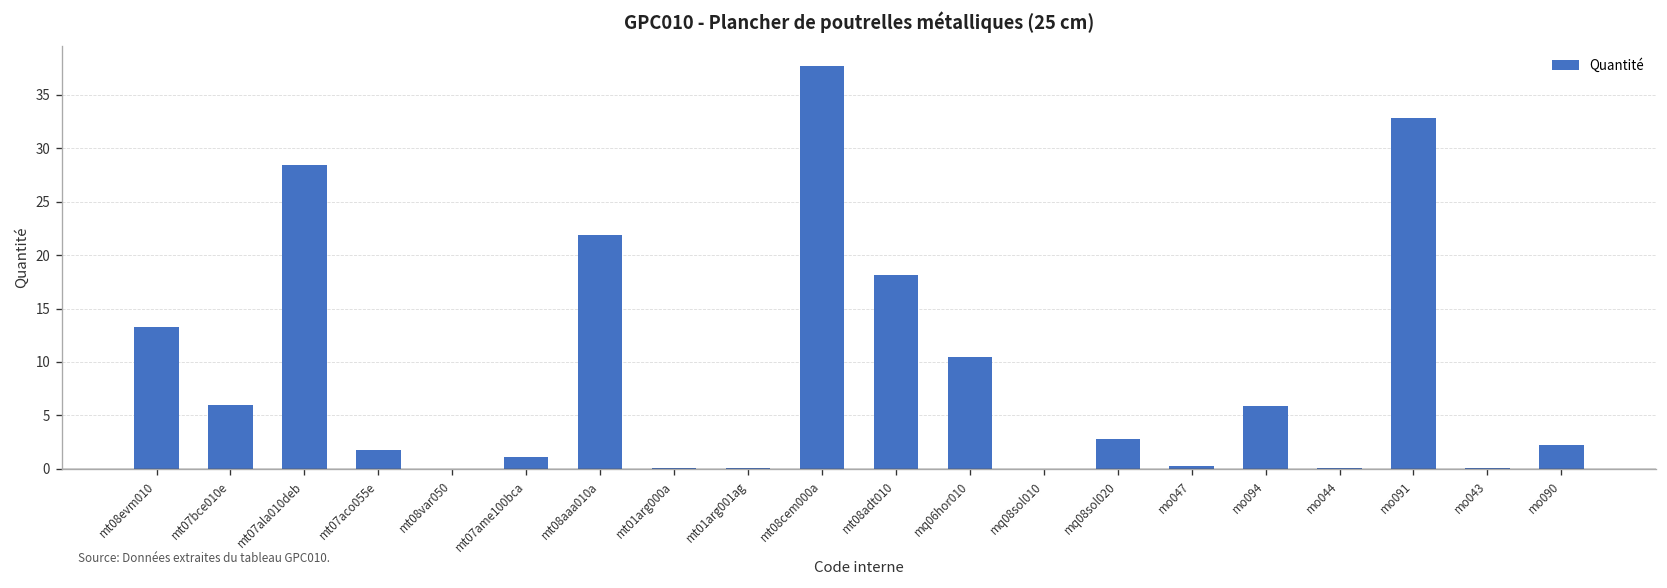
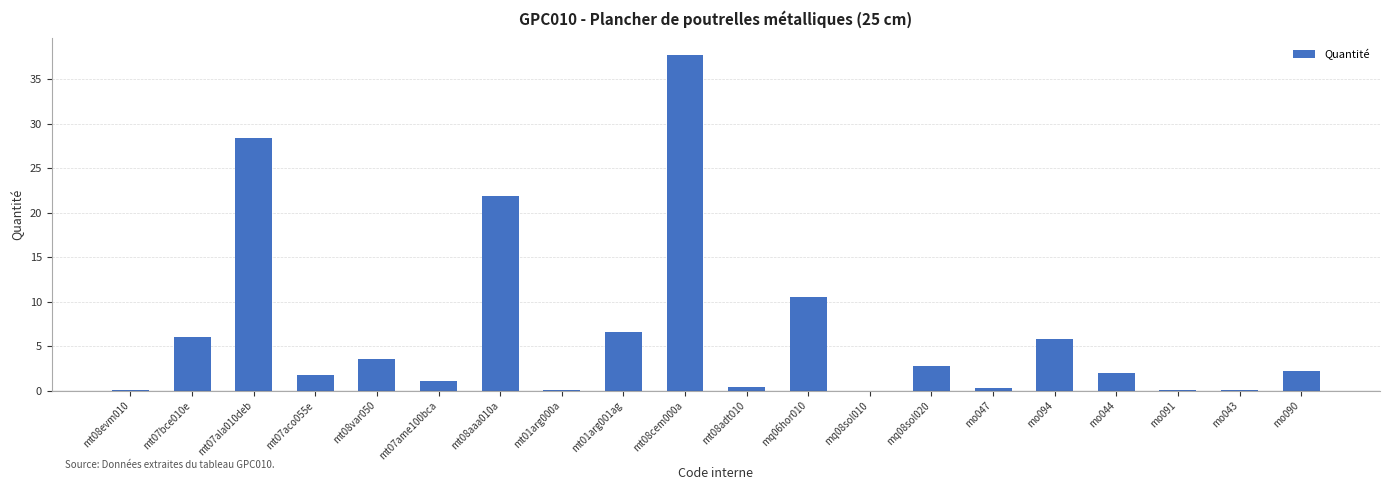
mt08evm010: 13 -> 0
mt08var050: 0 -> 4
mt01arg001ag: 0 -> 7
mt08adt010: 18 -> 0
mo044: 0 -> 2
mo091: 33 -> 0
